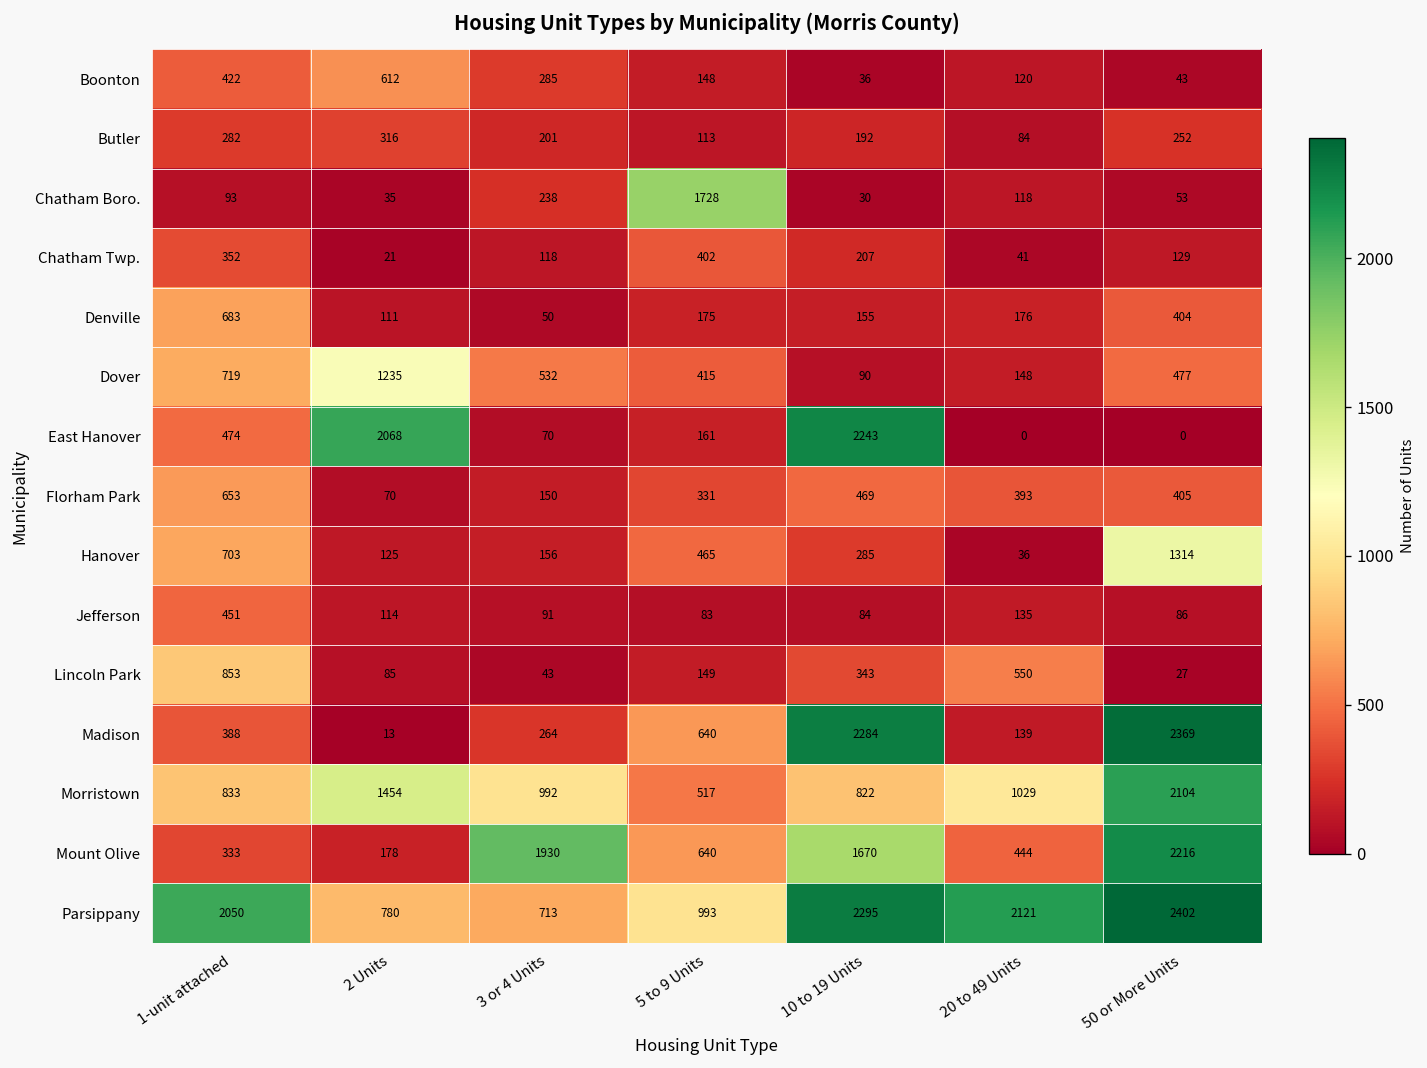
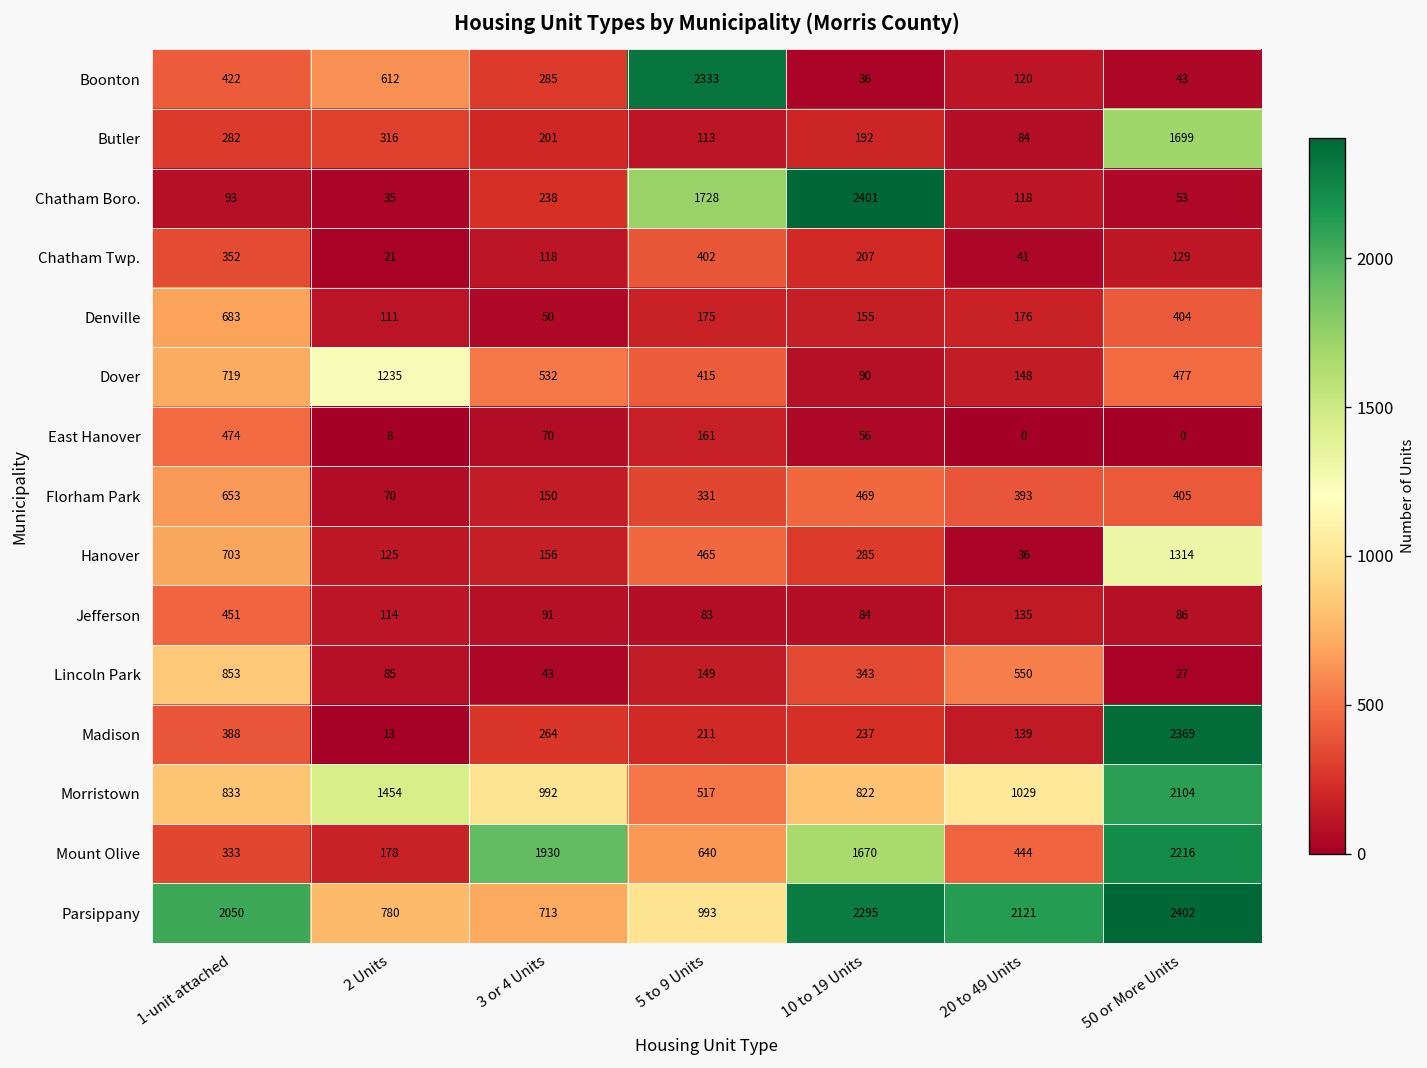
Boonton, 5 to 9 Units: 148 -> 2333
Butler, 50 or More Units: 252 -> 1699
Chatham Boro., 10 to 19 Units: 30 -> 2401
East Hanover, 2 Units: 2068 -> 8
East Hanover, 10 to 19 Units: 2243 -> 56
Madison, 5 to 9 Units: 640 -> 211
Madison, 10 to 19 Units: 2284 -> 237
